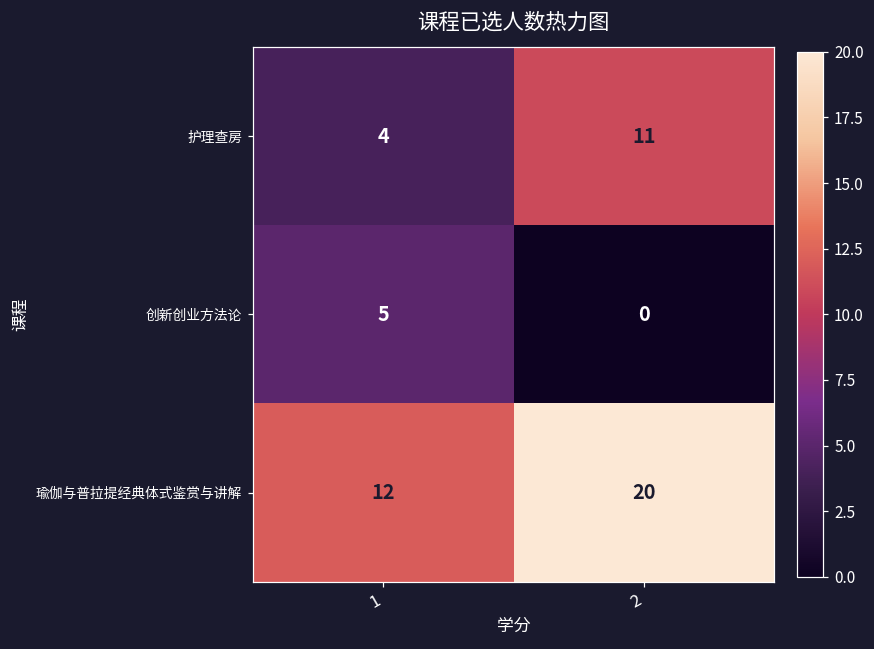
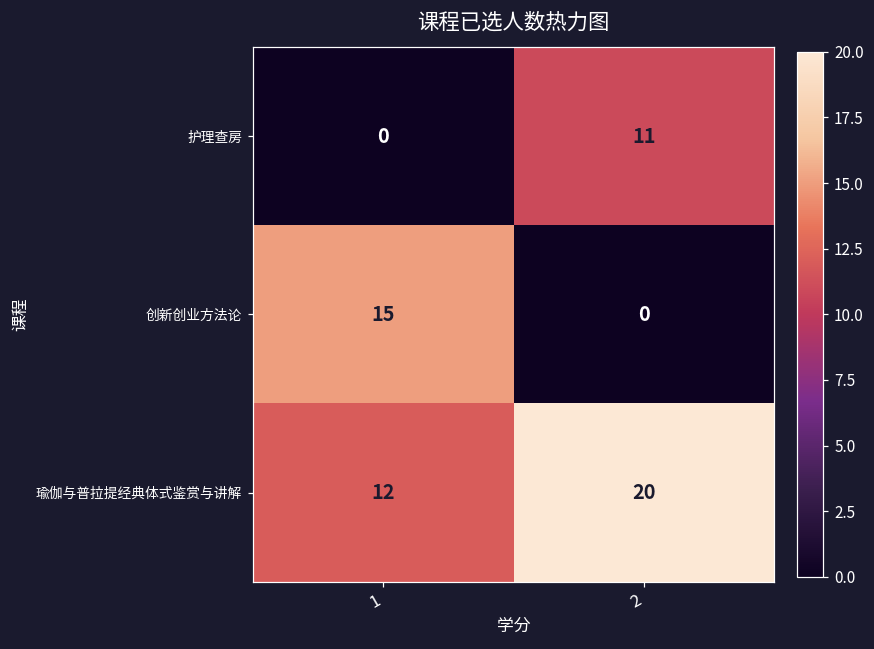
护理查房, 1: 4 -> 0
创新创业方法论, 1: 5 -> 15
